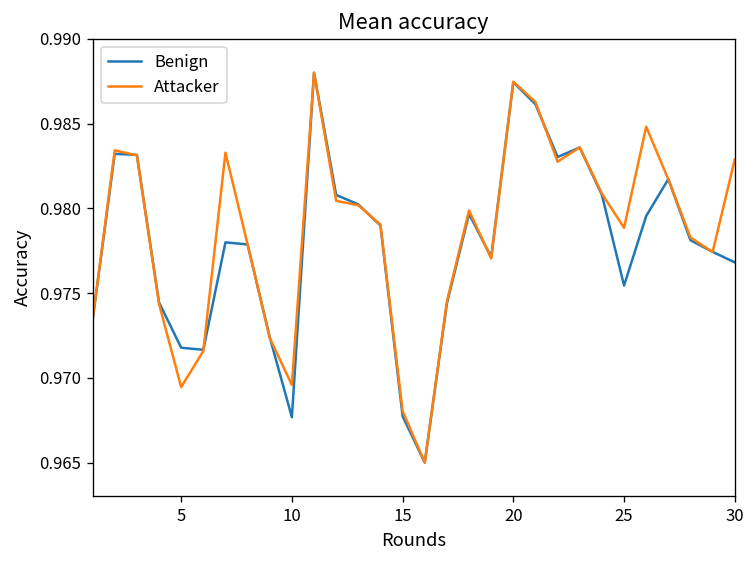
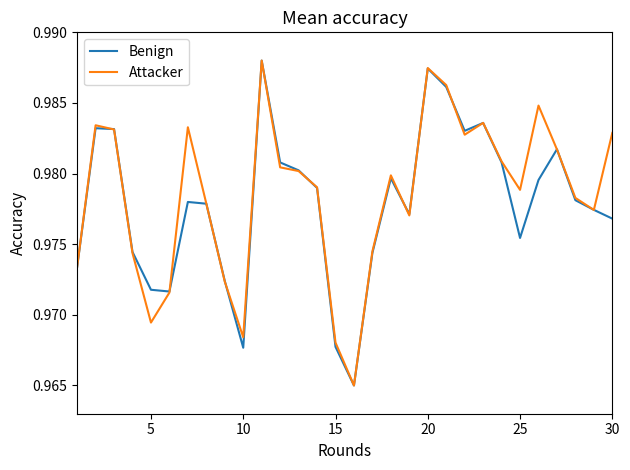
Attacker, 10: 0.9696 -> 0.9684
